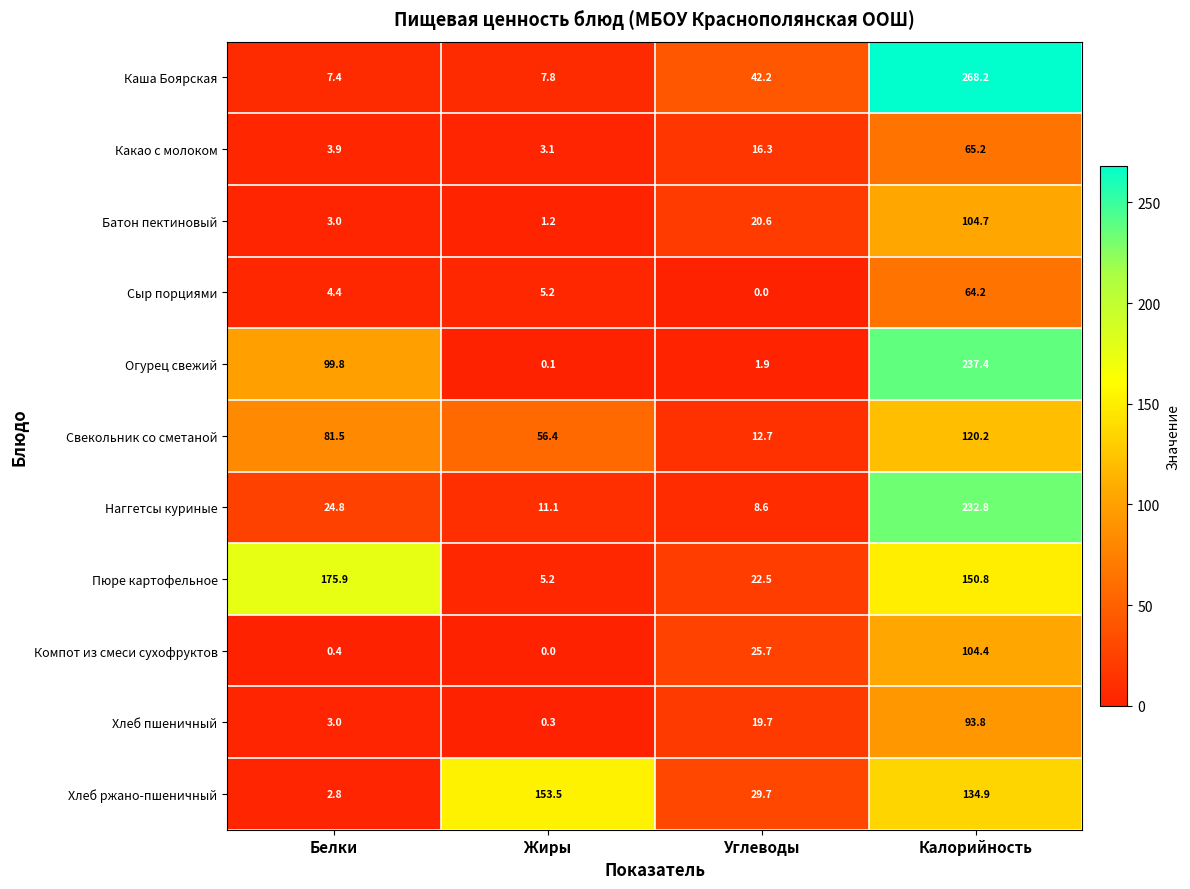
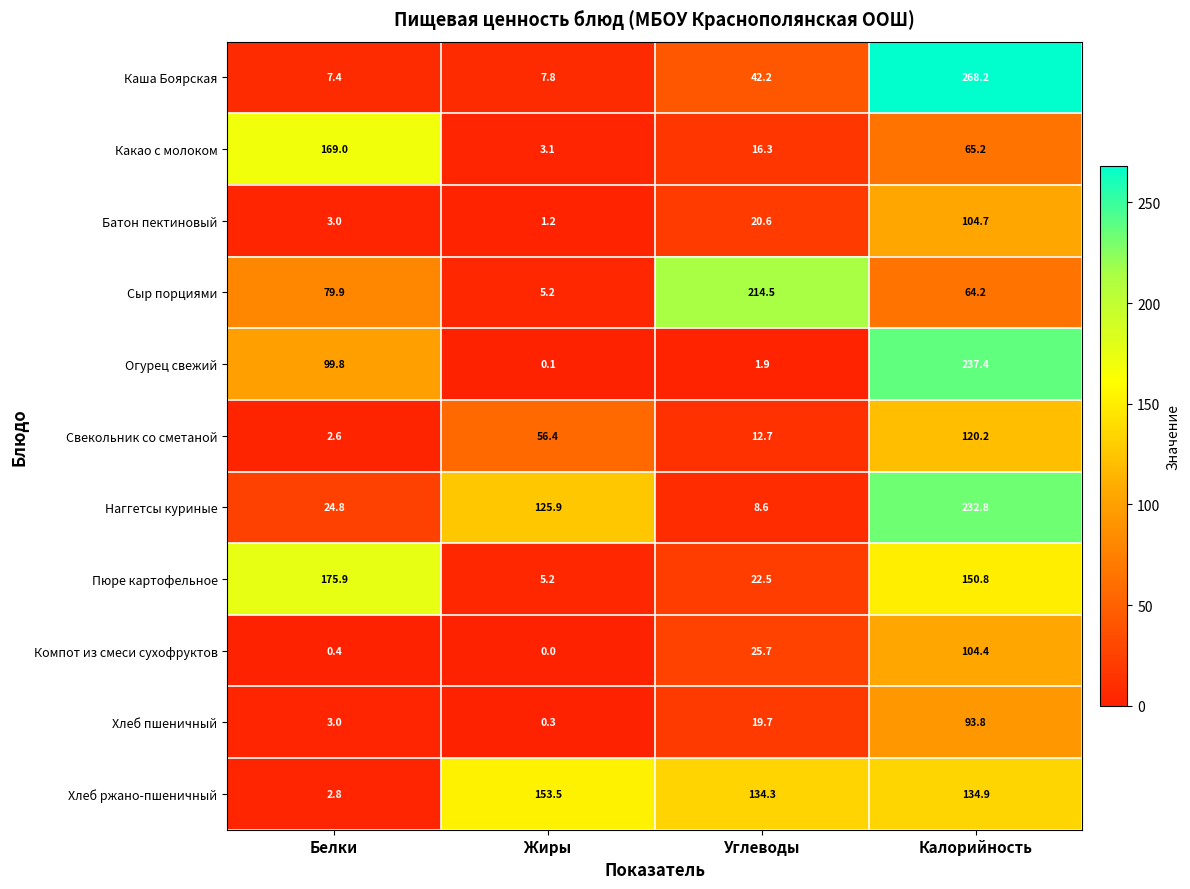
Какао с молоком, Белки: 3.9 -> 169.0
Сыр порциями, Белки: 4.4 -> 79.9
Сыр порциями, Углеводы: 0.0 -> 214.5
Свекольник со сметаной, Белки: 81.5 -> 2.6
Наггетсы куриные, Жиры: 11.1 -> 125.9
Хлеб ржано-пшеничный, Углеводы: 29.7 -> 134.3
